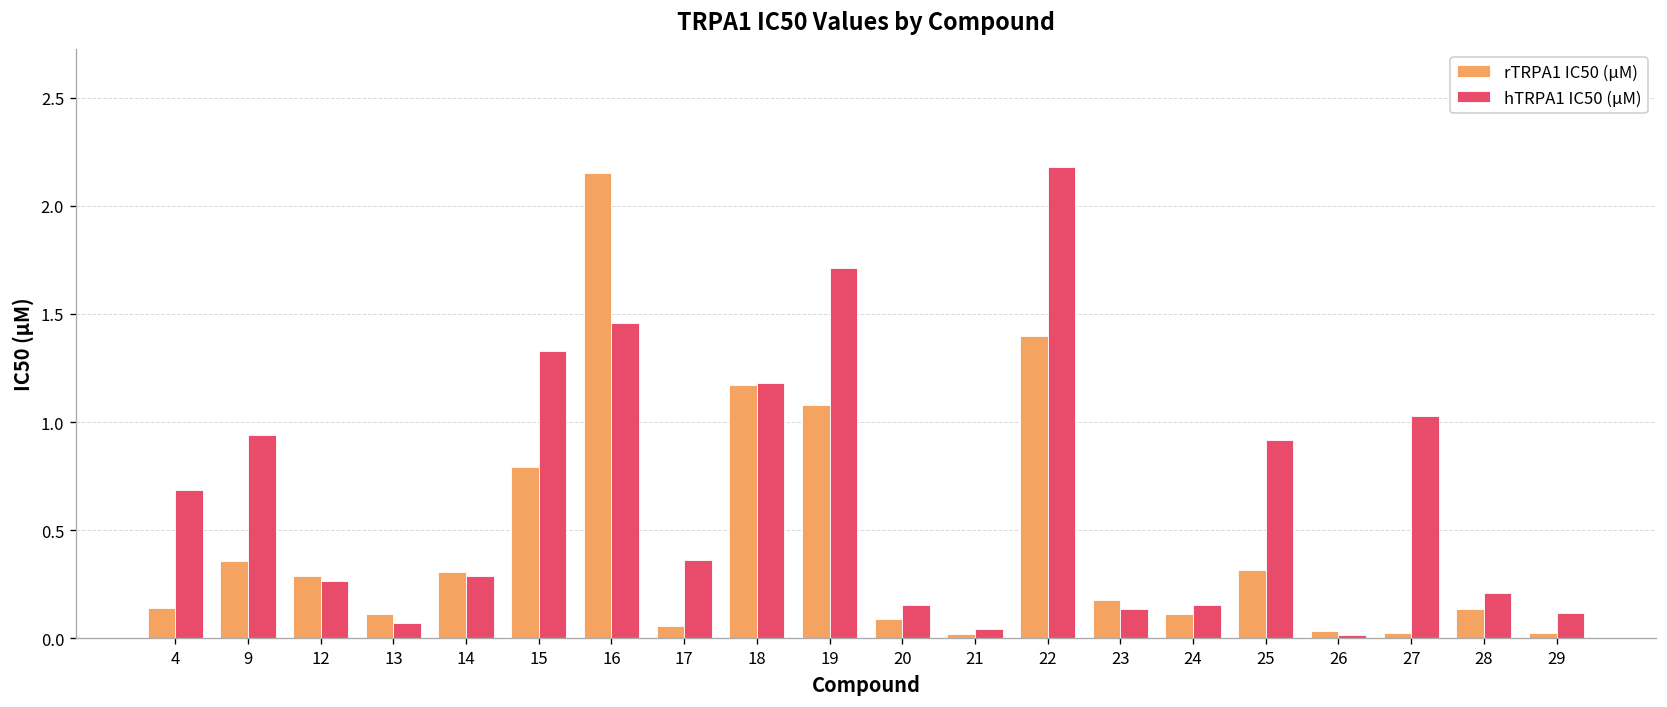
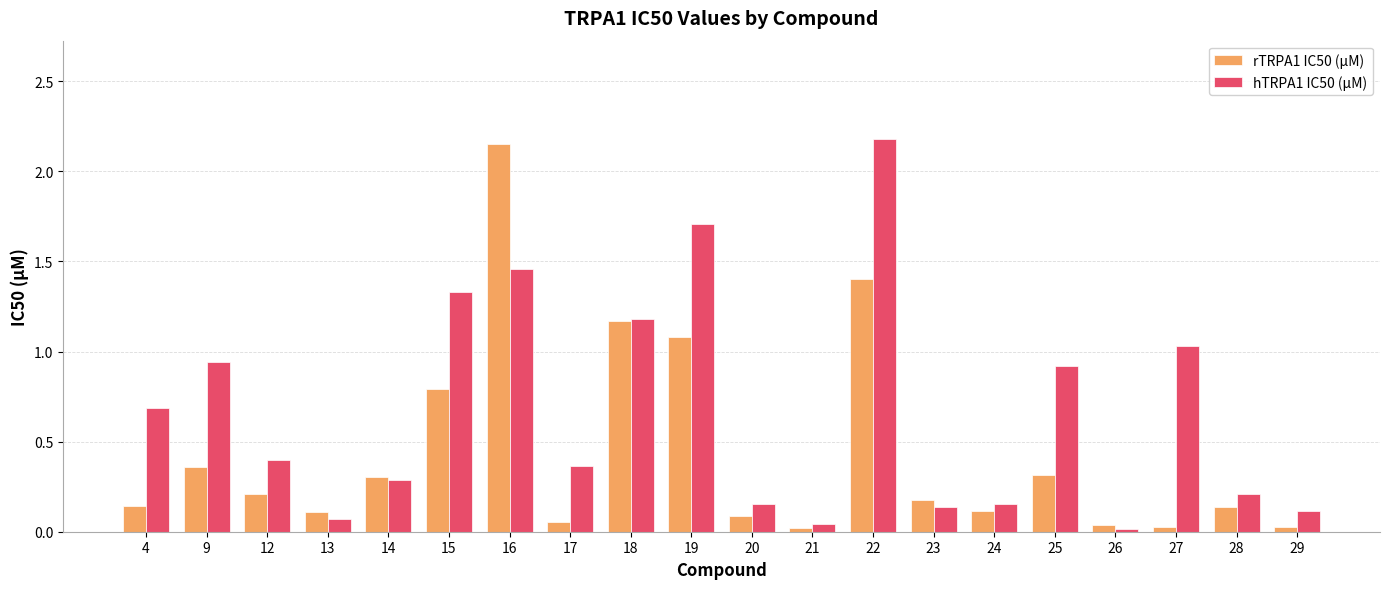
rTRPA1 IC50 (µM), 12: 0.29 -> 0.21
hTRPA1 IC50 (µM), 12: 0.27 -> 0.40
